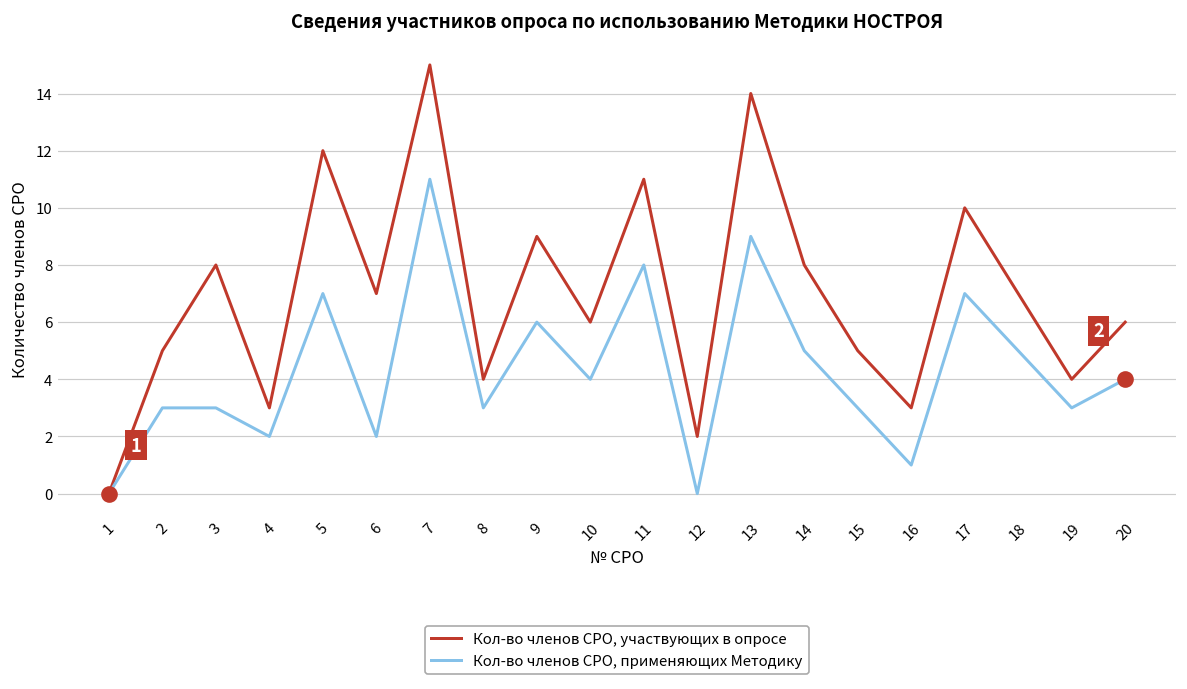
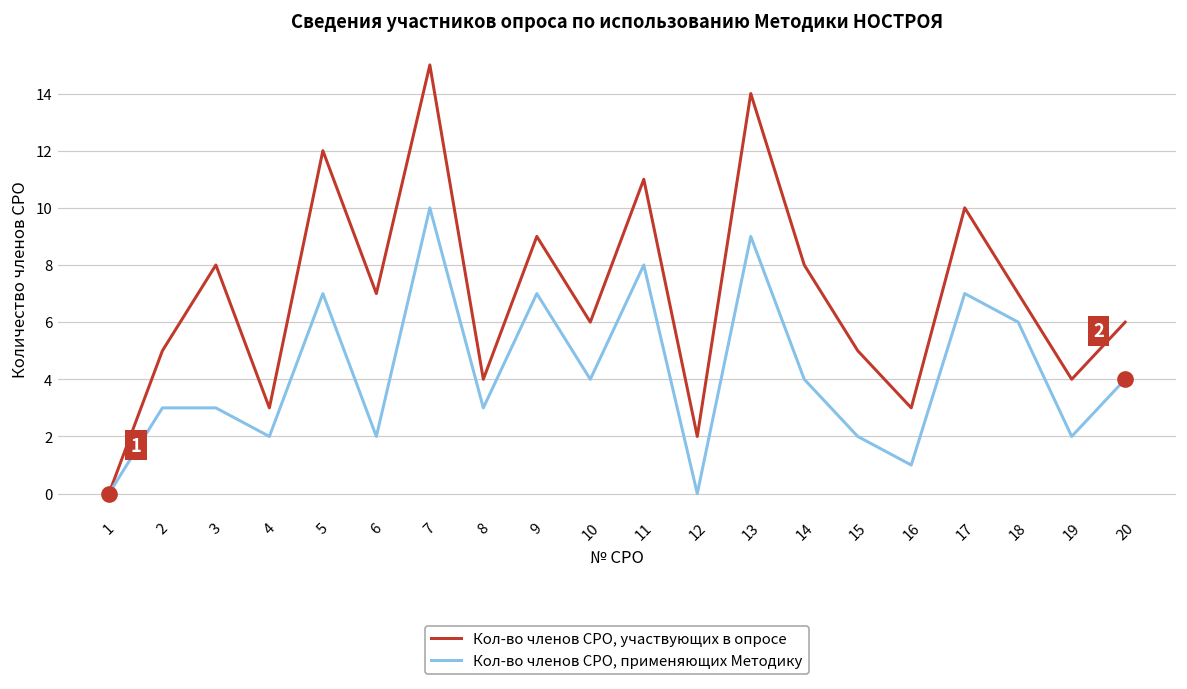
Кол-во членов СРО, применяющих Методику, 7: 11 -> 10
Кол-во членов СРО, применяющих Методику, 9: 6 -> 7
Кол-во членов СРО, применяющих Методику, 14: 5 -> 4
Кол-во членов СРО, применяющих Методику, 15: 3 -> 2
Кол-во членов СРО, применяющих Методику, 18: 5 -> 6
Кол-во членов СРО, применяющих Методику, 19: 3 -> 2
